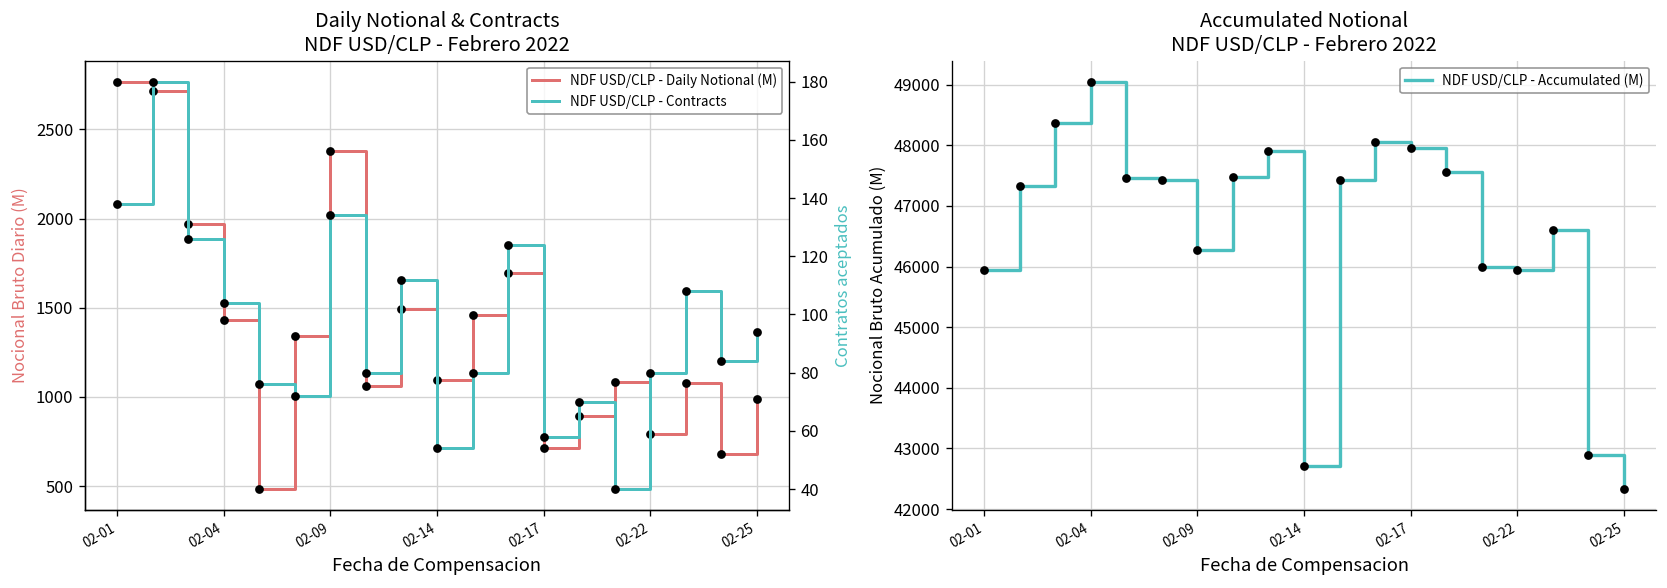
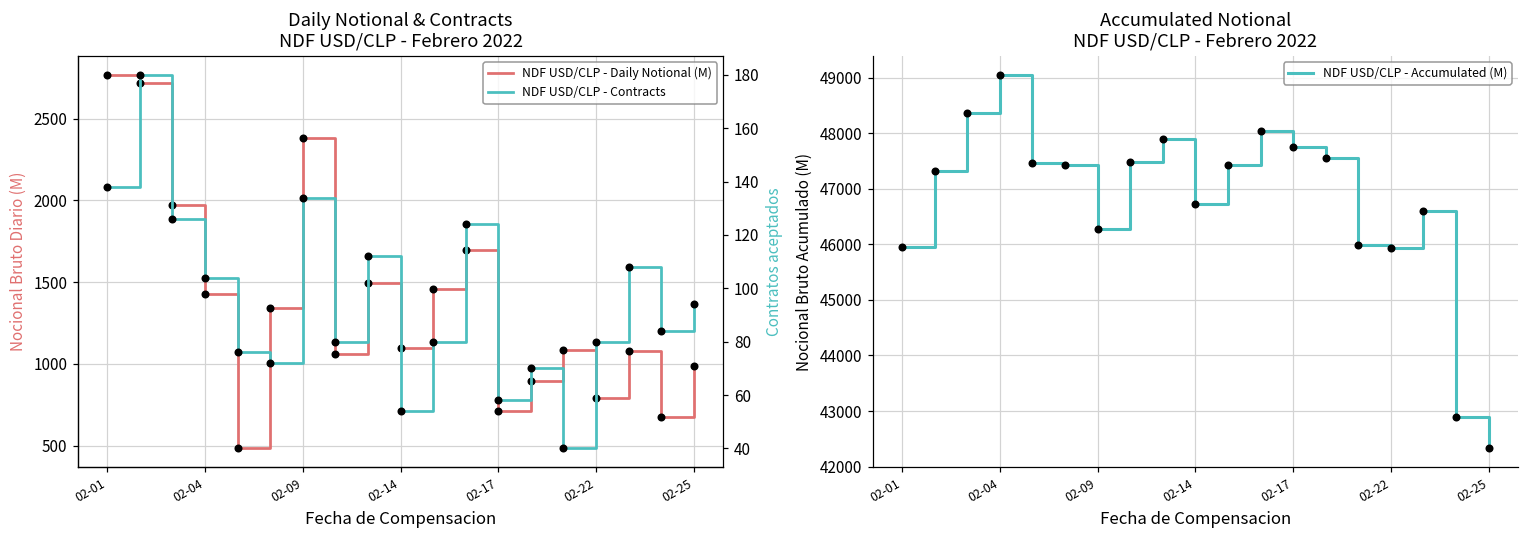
Accumulated Notional NDF USD/CLP - Febrero 2022, 02-14: 42700 -> 46700
Accumulated Notional NDF USD/CLP - Febrero 2022, 02-17: 48000 -> 47700
